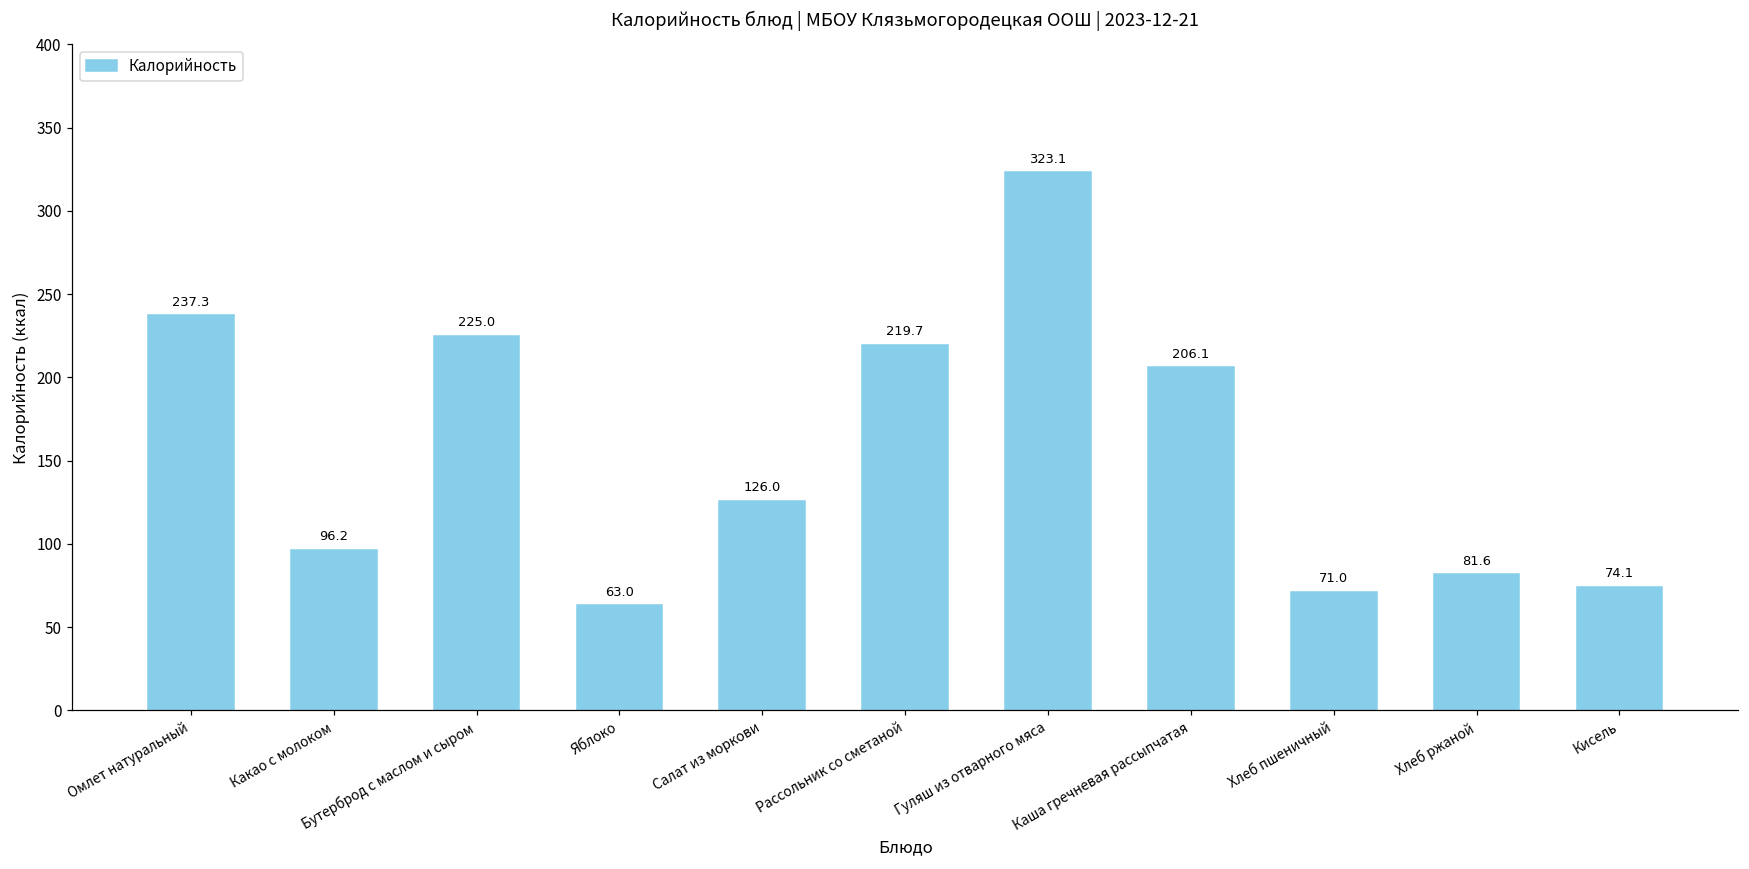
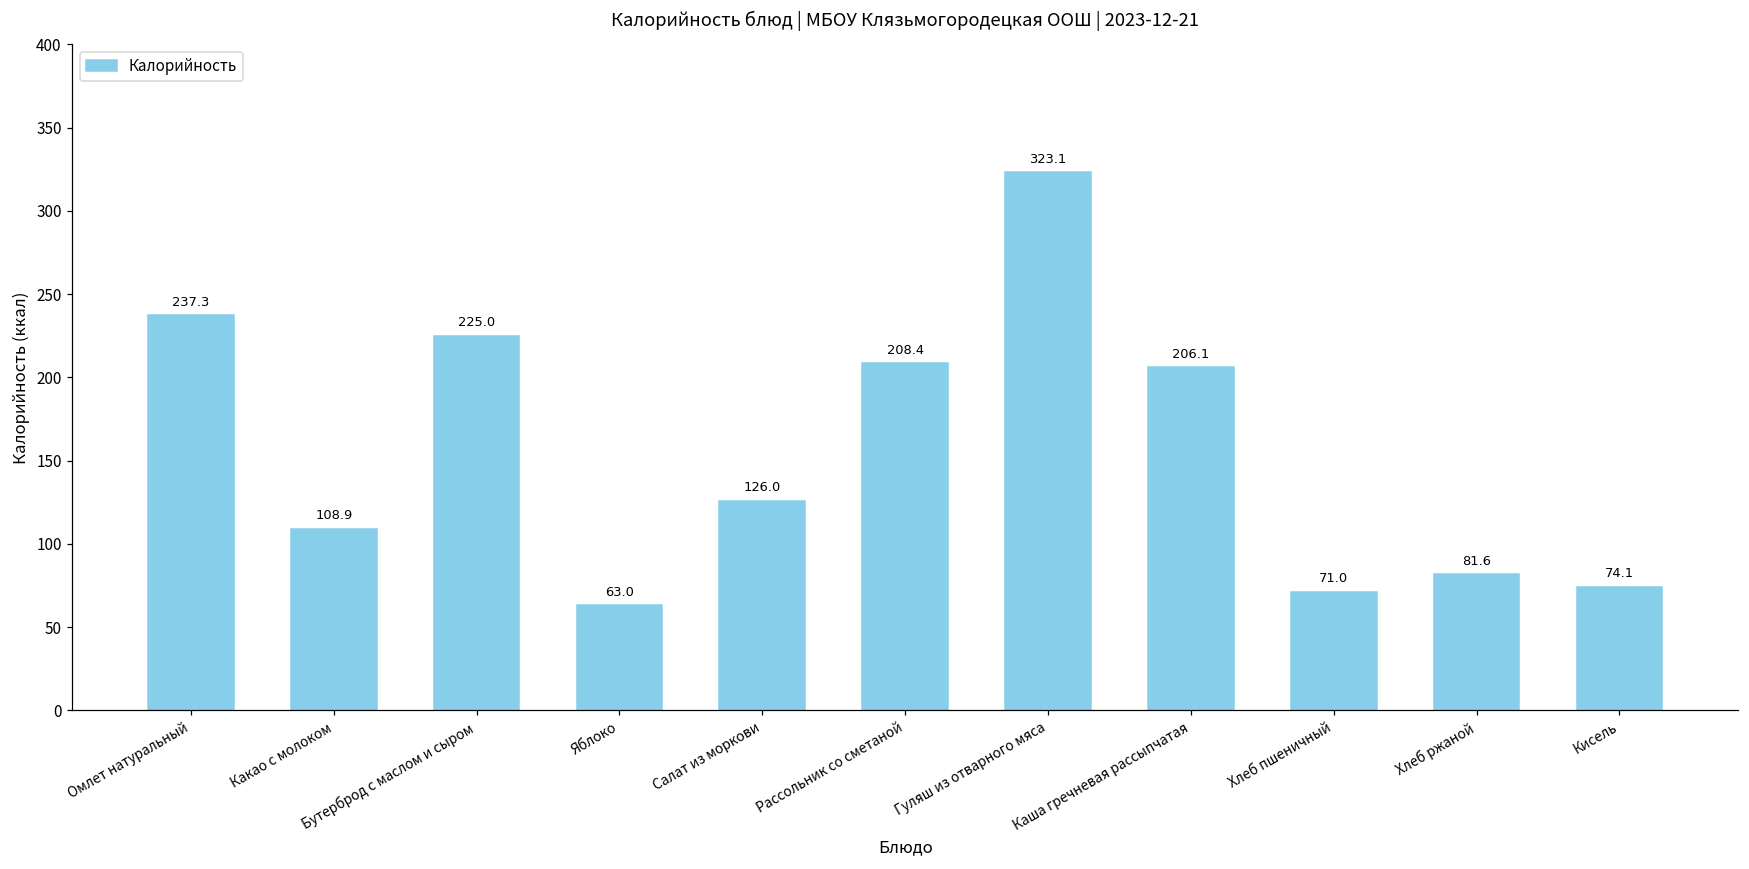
Какао с молоком: 96.2 -> 108.9
Рассольник со сметаной: 219.7 -> 208.4
